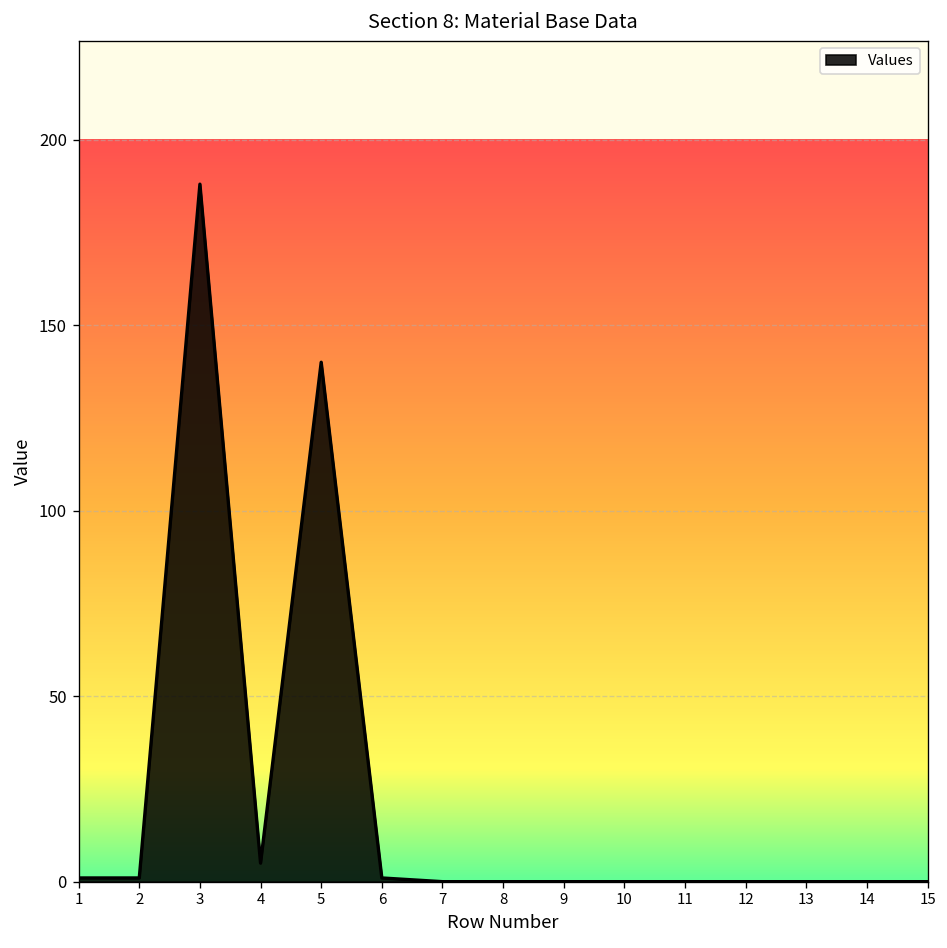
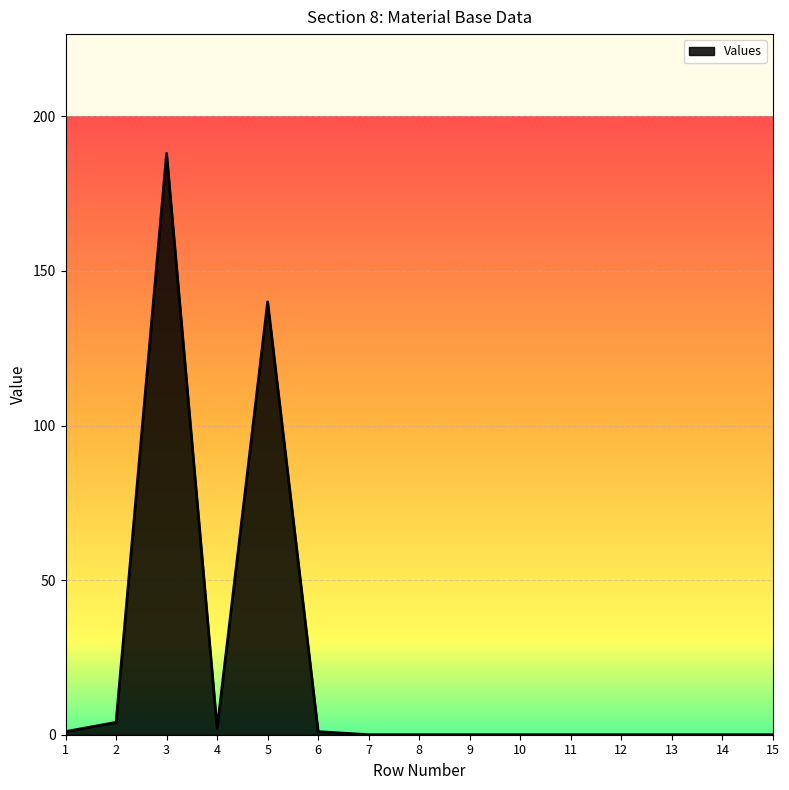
2: 1 -> 4
4: 5 -> 2
